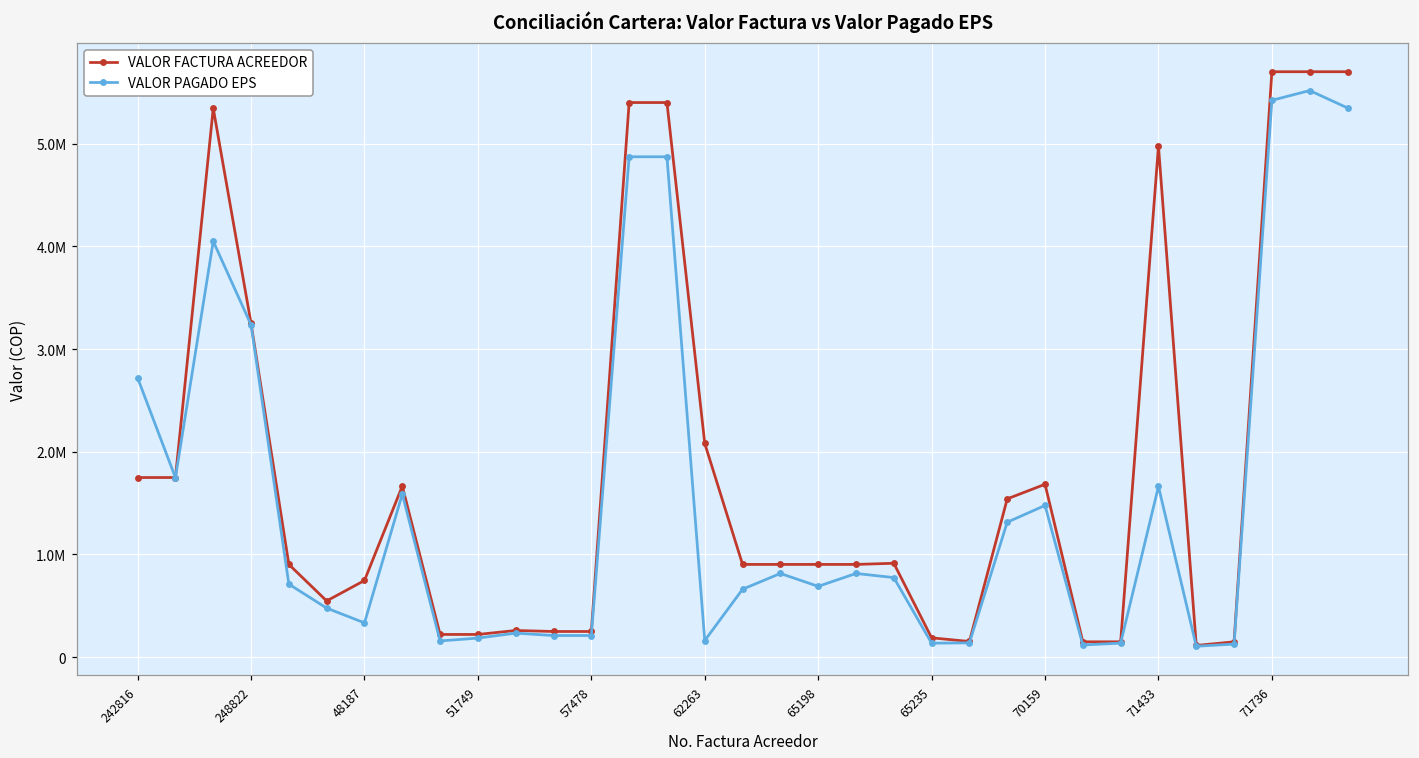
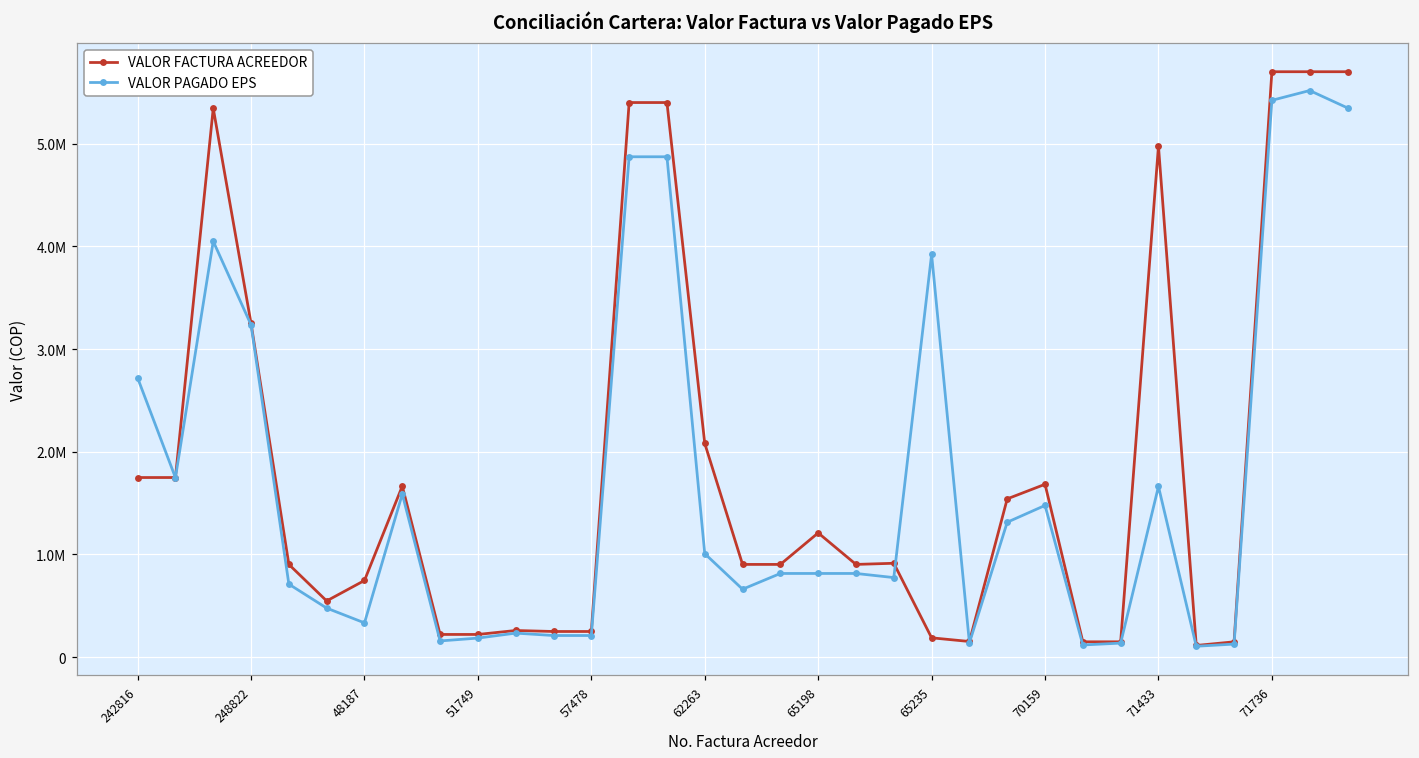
VALOR PAGADO EPS, 62263: 200000 -> 1000000
VALOR FACTURA ACREEDOR, 65198: 900000 -> 1200000
VALOR PAGADO EPS, 65198: 700000 -> 800000
VALOR PAGADO EPS, 65235: 100000 -> 3900000
